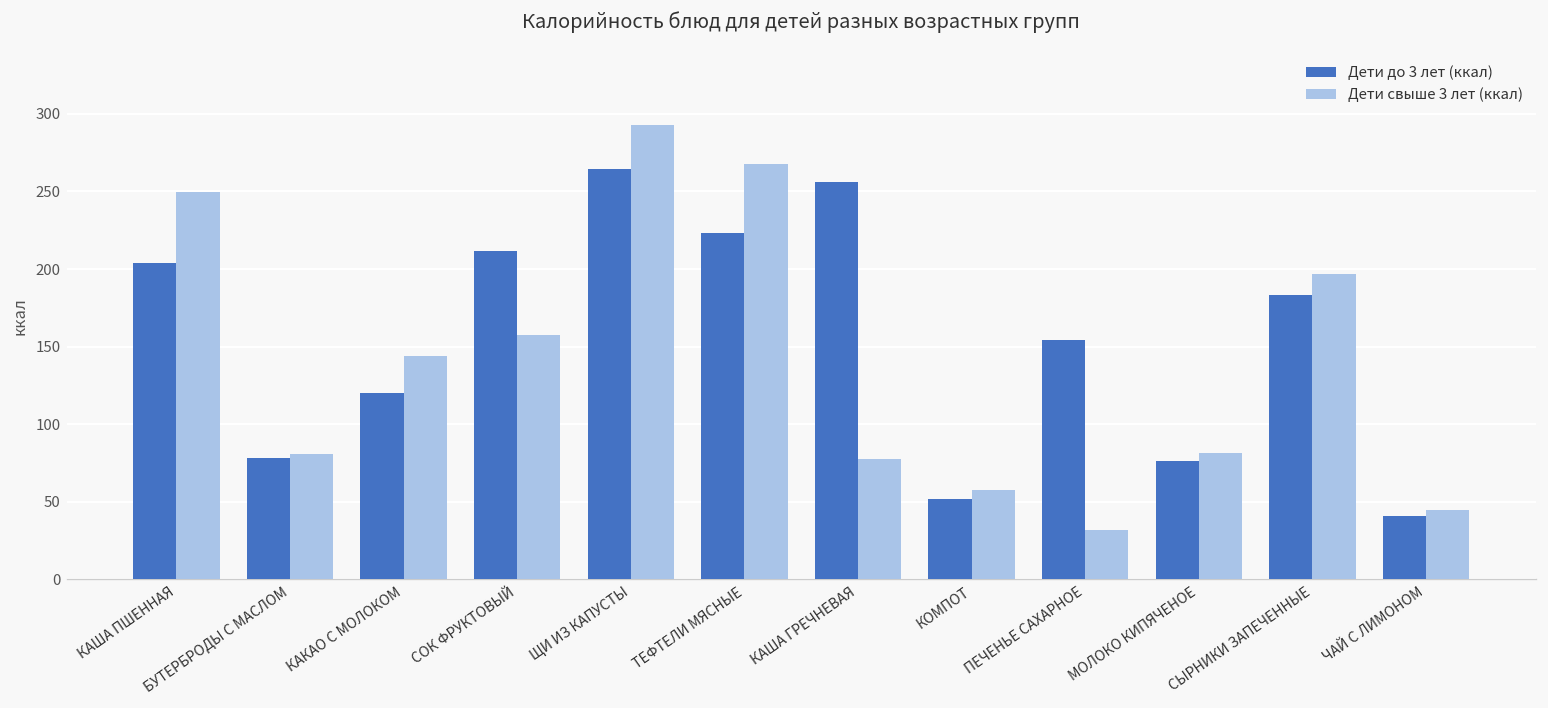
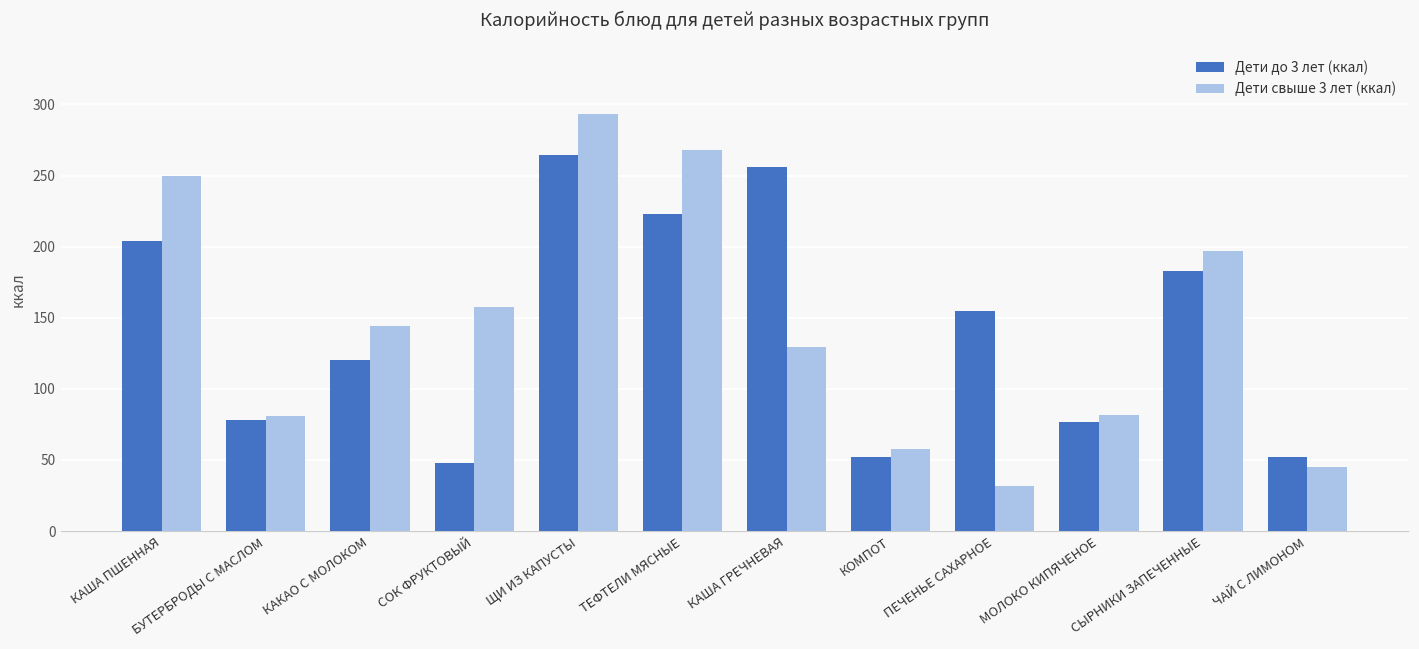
Дети до 3 лет (ккал), СОК ФРУКТОВЫЙ: 212 -> 48
Дети свыше 3 лет (ккал), КАША ГРЕЧНЕВАЯ: 78 -> 129
Дети до 3 лет (ккал), ЧАЙ С ЛИМОНОМ: 41 -> 52
